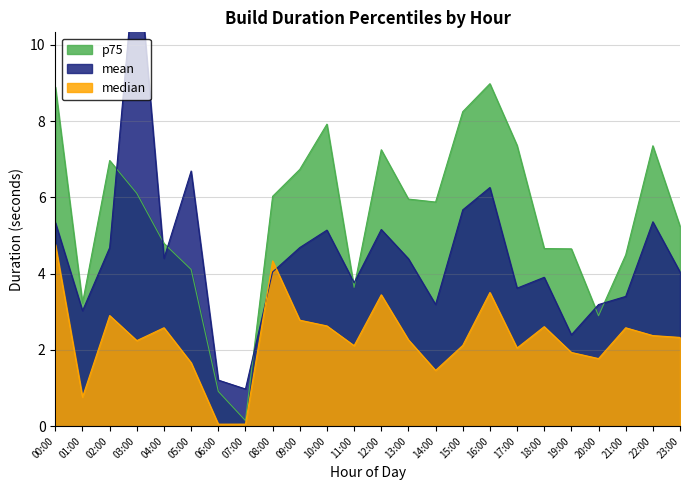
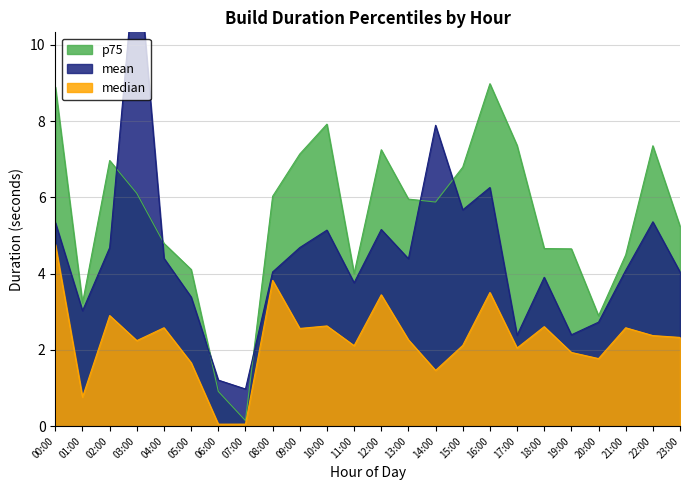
mean, 05:00: 6.7 -> 3.4
median, 08:00: 4.3 -> 3.8
p75, 09:00: 6.7 -> 7.1
median, 09:00: 2.8 -> 2.6
p75, 11:00: 3.6 -> 4.0
mean, 14:00: 3.2 -> 7.9
p75, 15:00: 8.2 -> 6.8
mean, 17:00: 3.6 -> 2.4
mean, 20:00: 3.2 -> 2.7
mean, 21:00: 3.4 -> 4.1
